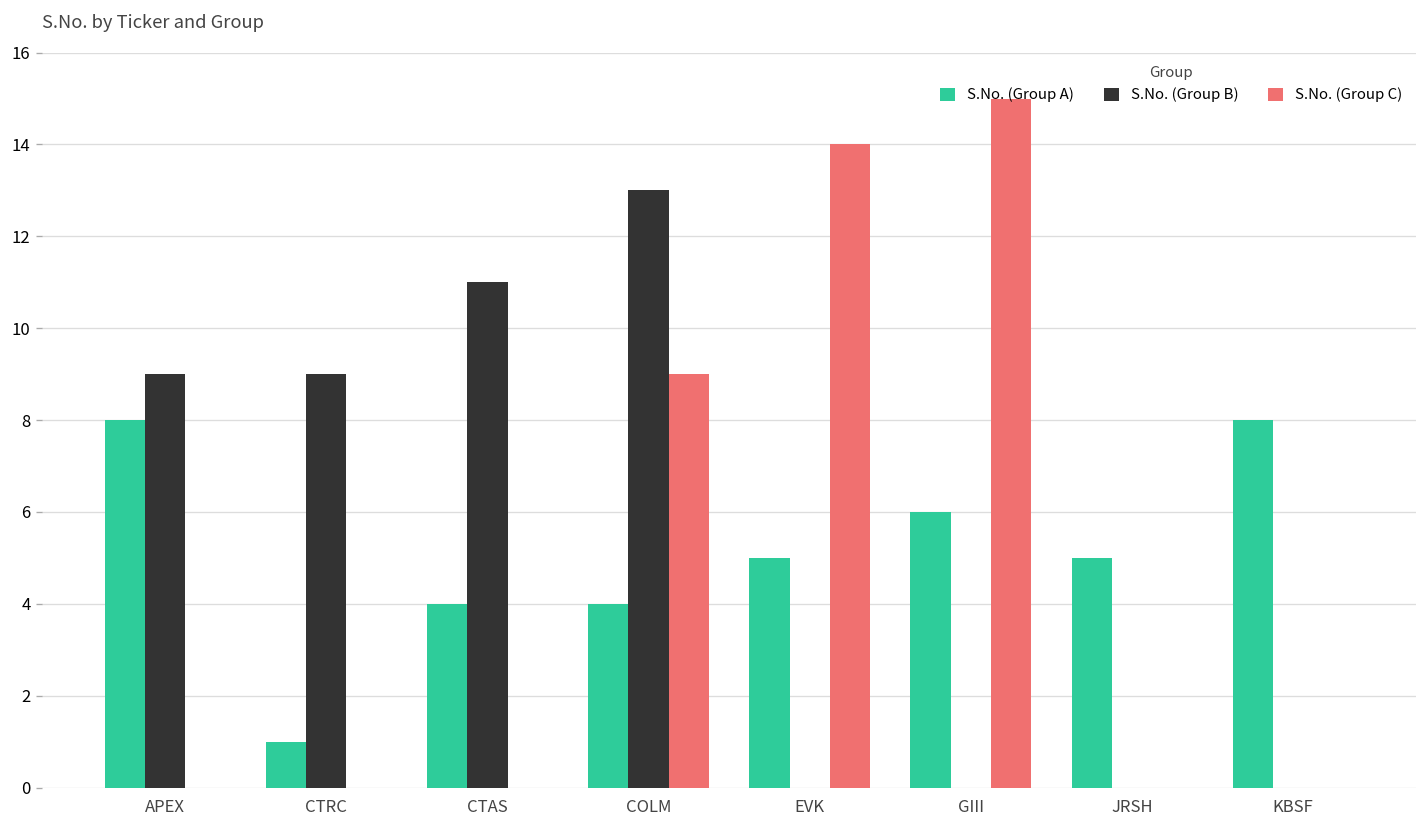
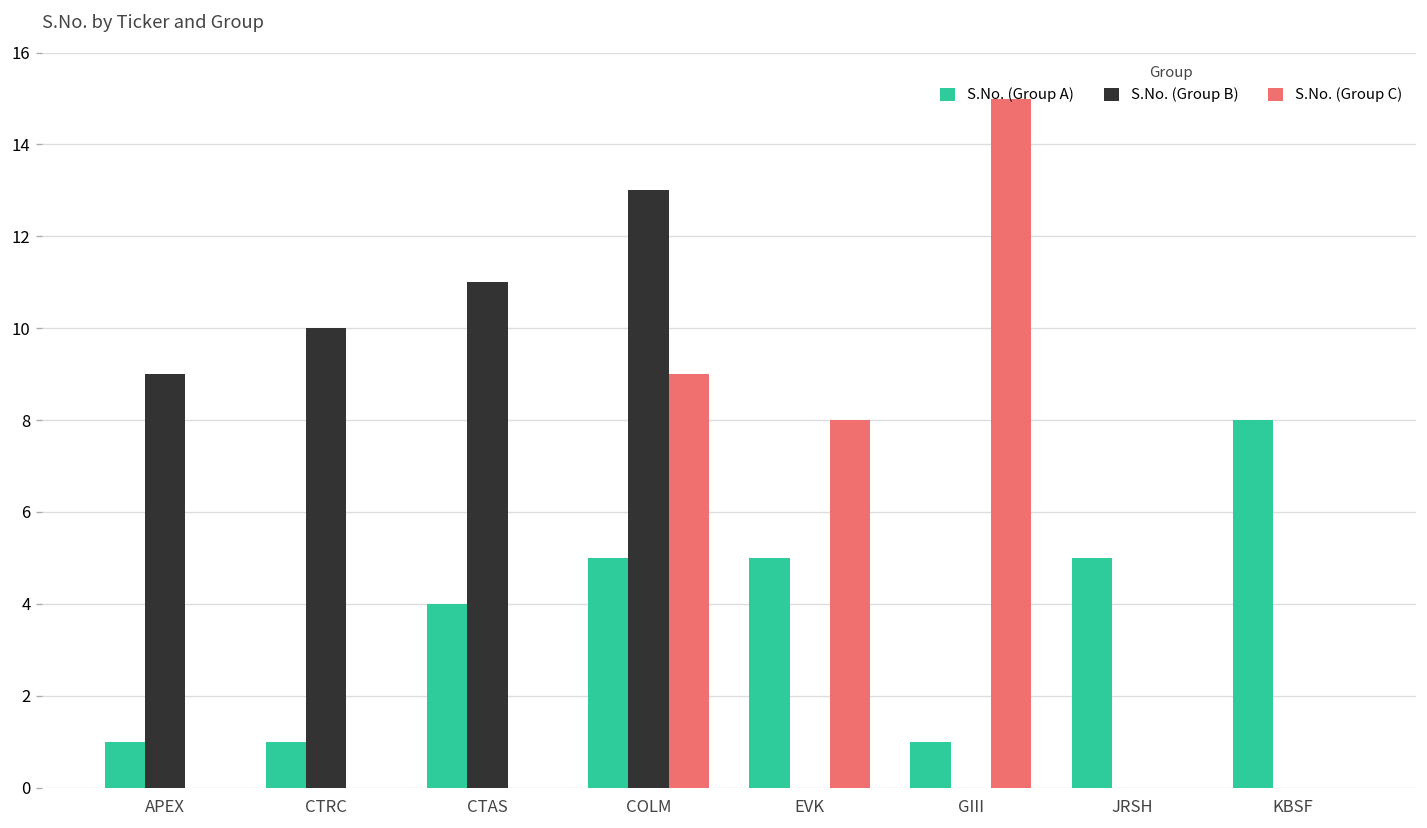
S.No. (Group A), APEX: 8 -> 1
S.No. (Group B), CTRC: 9 -> 10
S.No. (Group A), COLM: 4 -> 5
S.No. (Group C), EVK: 14 -> 8
S.No. (Group A), GIII: 6 -> 1
